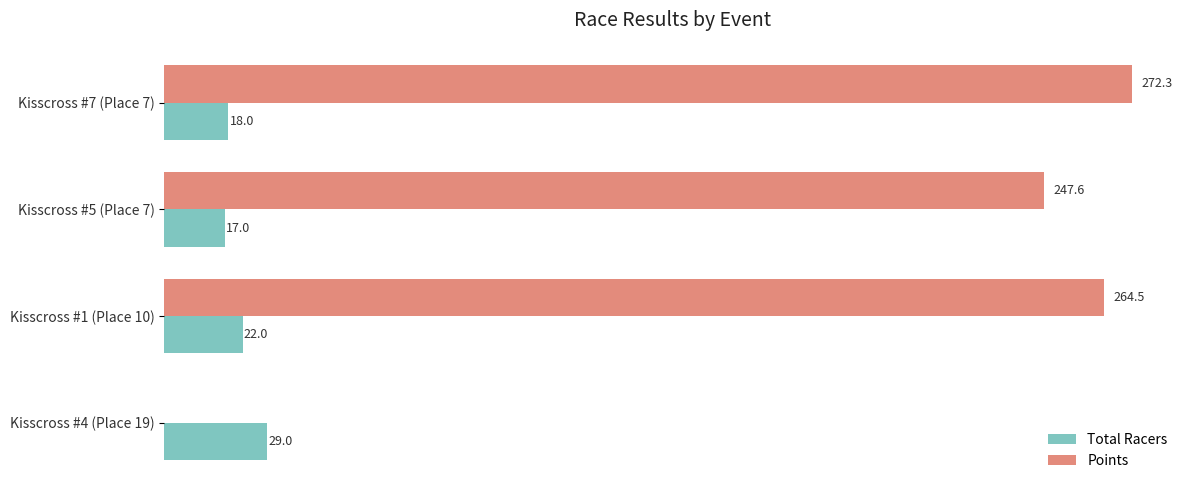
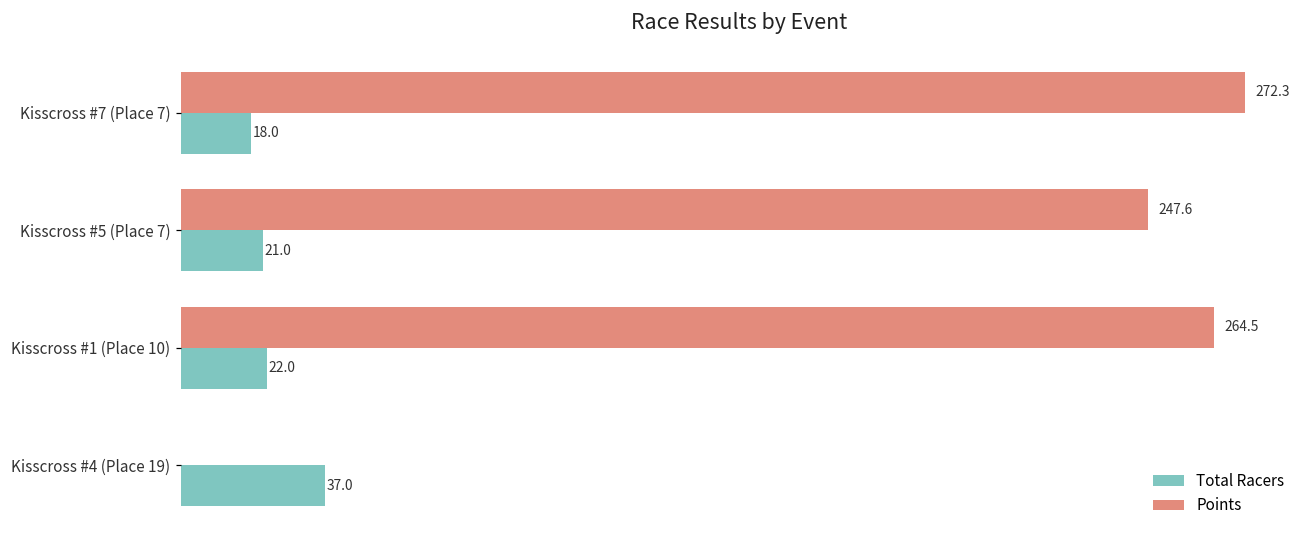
Total Racers, Kisscross #5 (Place 7): 17.0 -> 21.0
Total Racers, Kisscross #4 (Place 19): 29.0 -> 37.0
